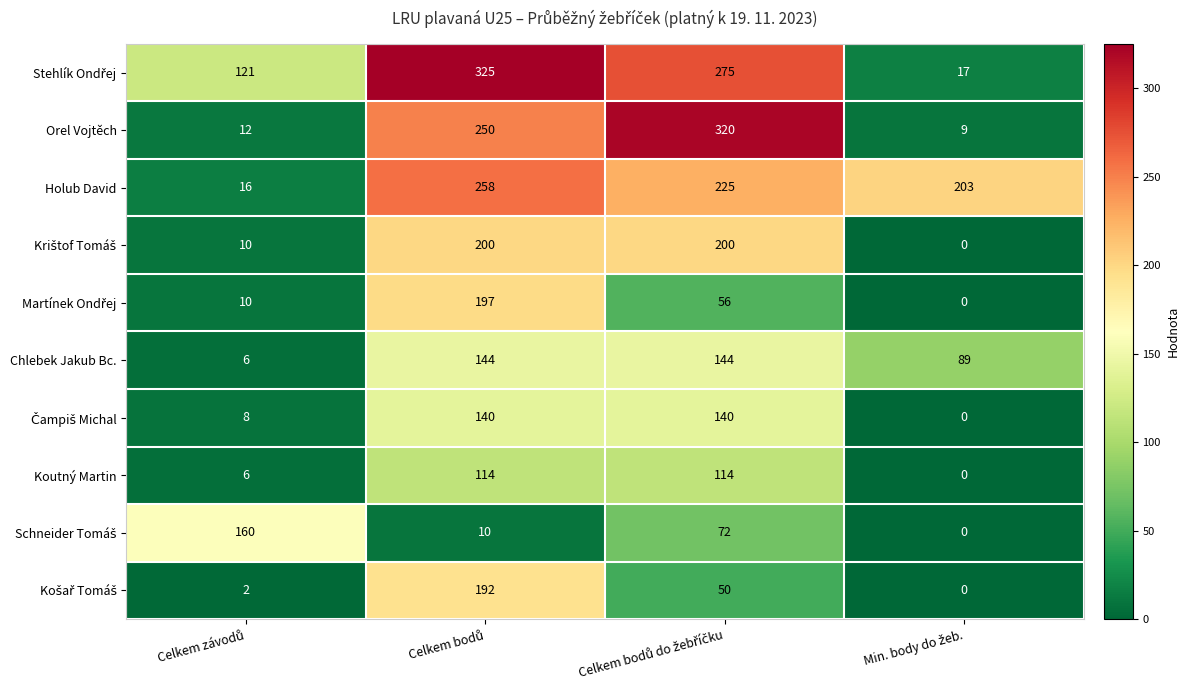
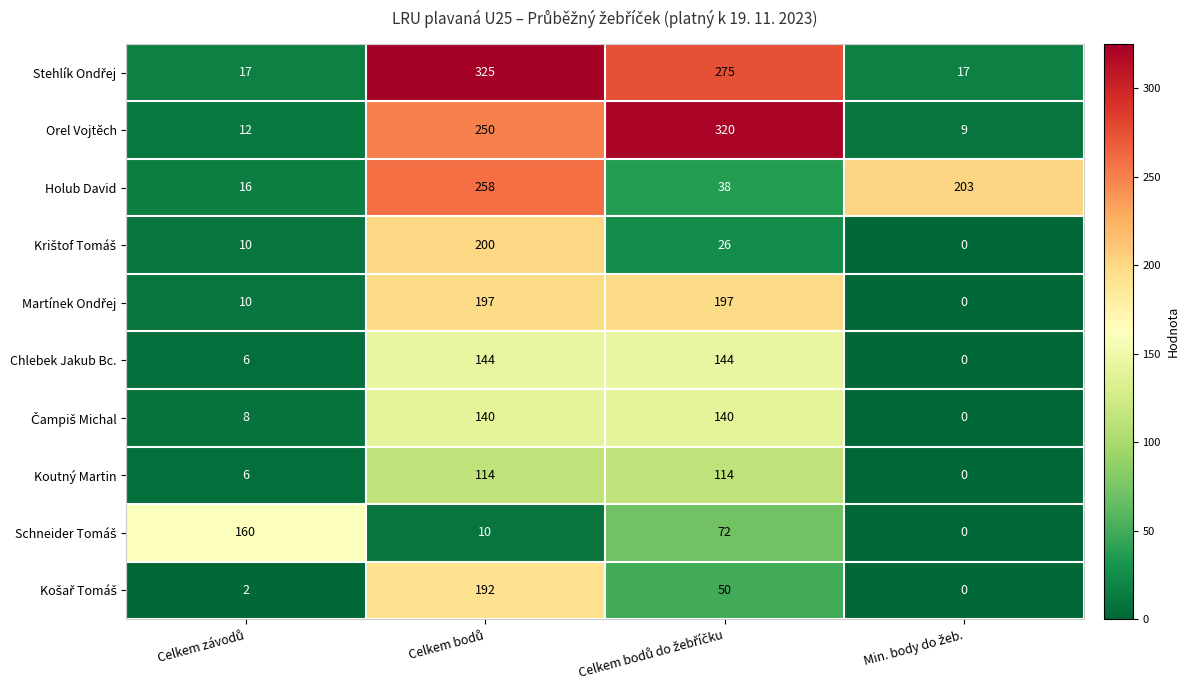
Stehlík Ondřej, Celkem závodů: 121 -> 17
Holub David, Celkem bodů do žebříčku: 225 -> 38
Krištof Tomáš, Celkem bodů do žebříčku: 200 -> 26
Martínek Ondřej, Celkem bodů do žebříčku: 56 -> 197
Chlebek Jakub Bc., Min. body do žeb.: 89 -> 0
